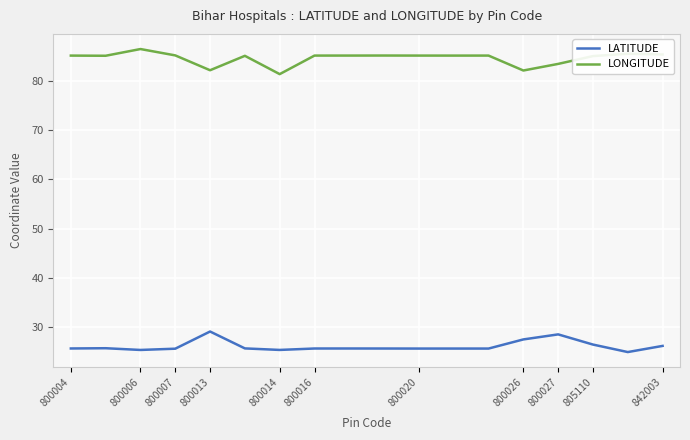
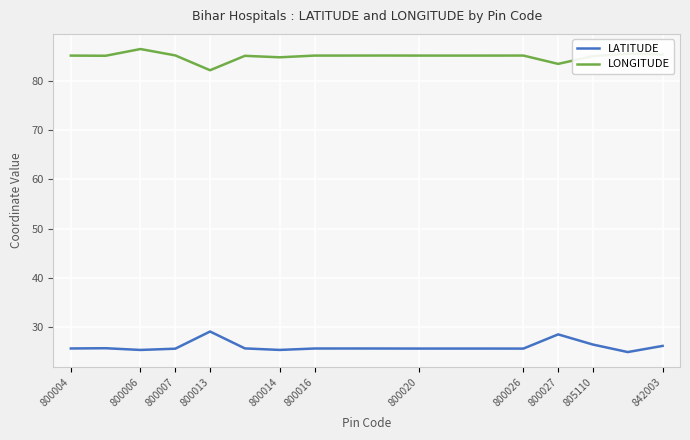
LONGITUDE, 800014: 81 -> 85
LATITUDE, 800026: 27 -> 26
LONGITUDE, 800026: 82 -> 85
